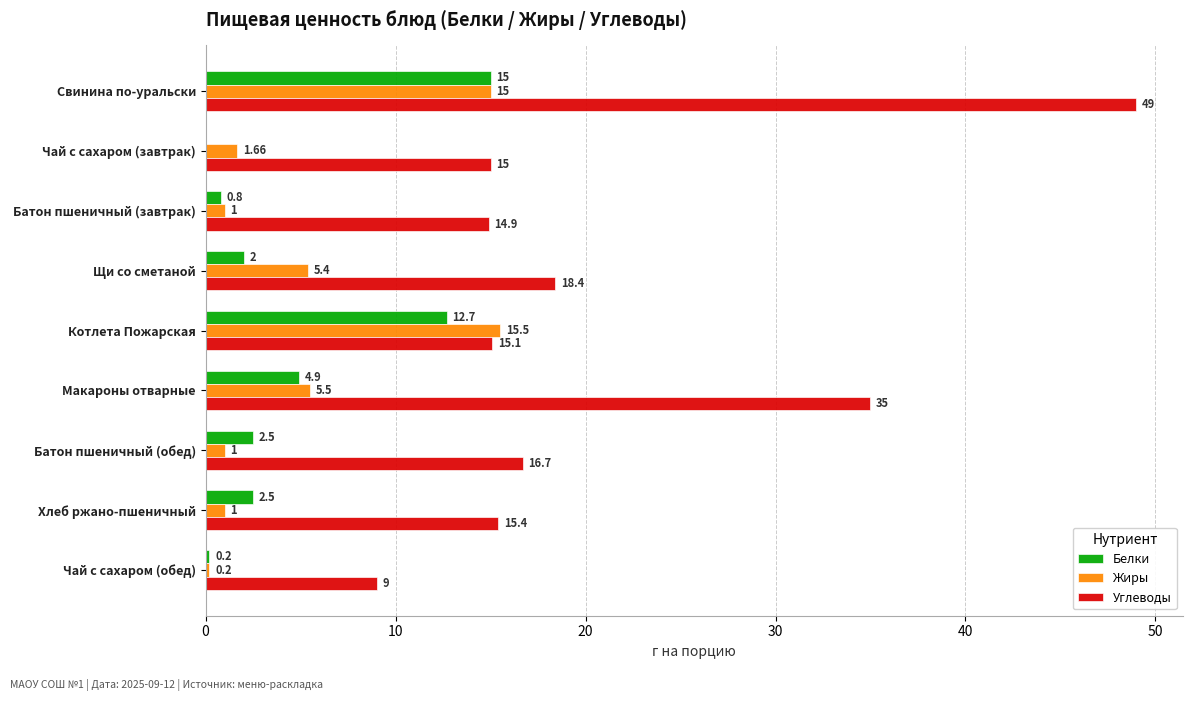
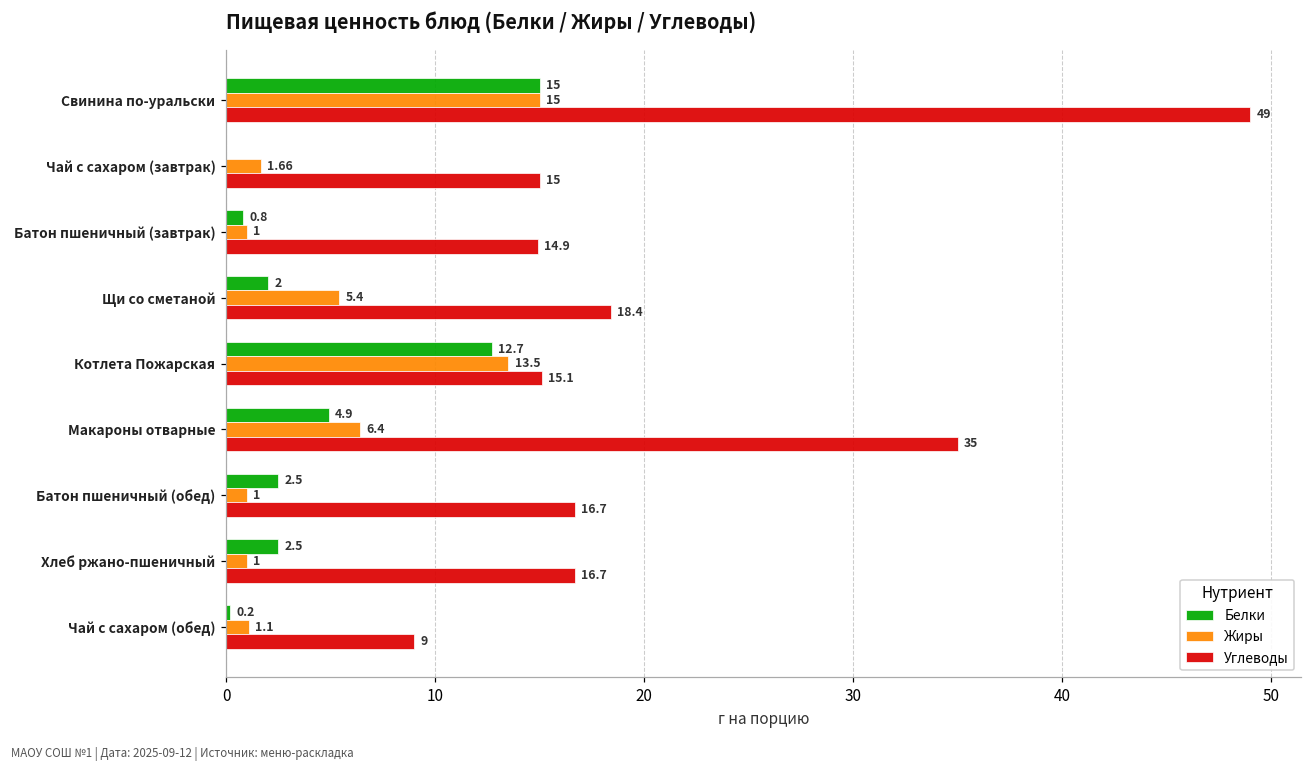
Жиры, Котлета Пожарская: 15.5 -> 13.5
Жиры, Макароны отварные: 5.5 -> 6.4
Углеводы, Хлеб ржано-пшеничный: 15.4 -> 16.7
Жиры, Чай с сахаром (обед): 0.2 -> 1.1
